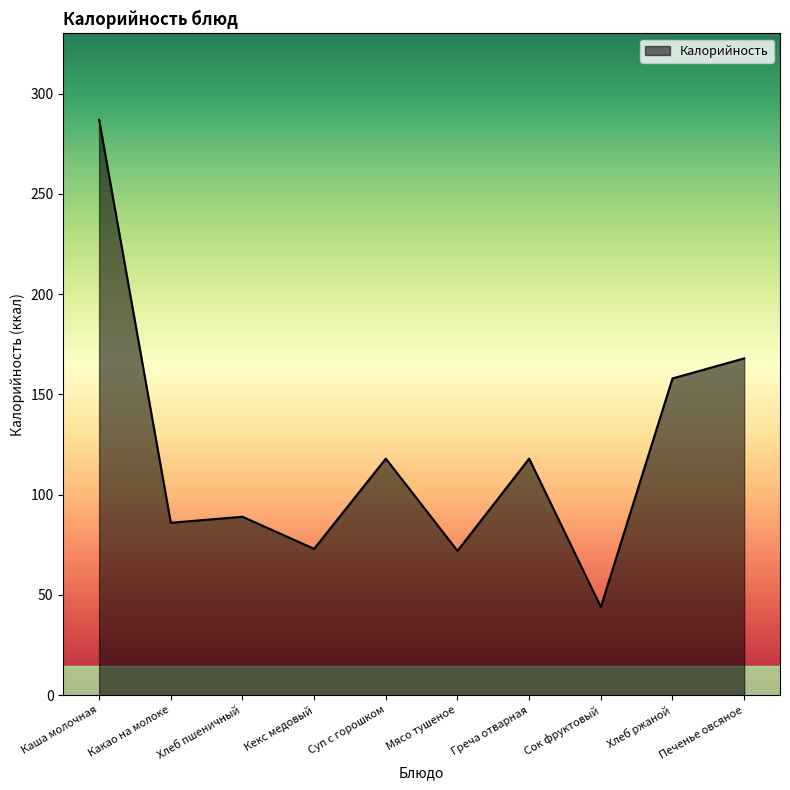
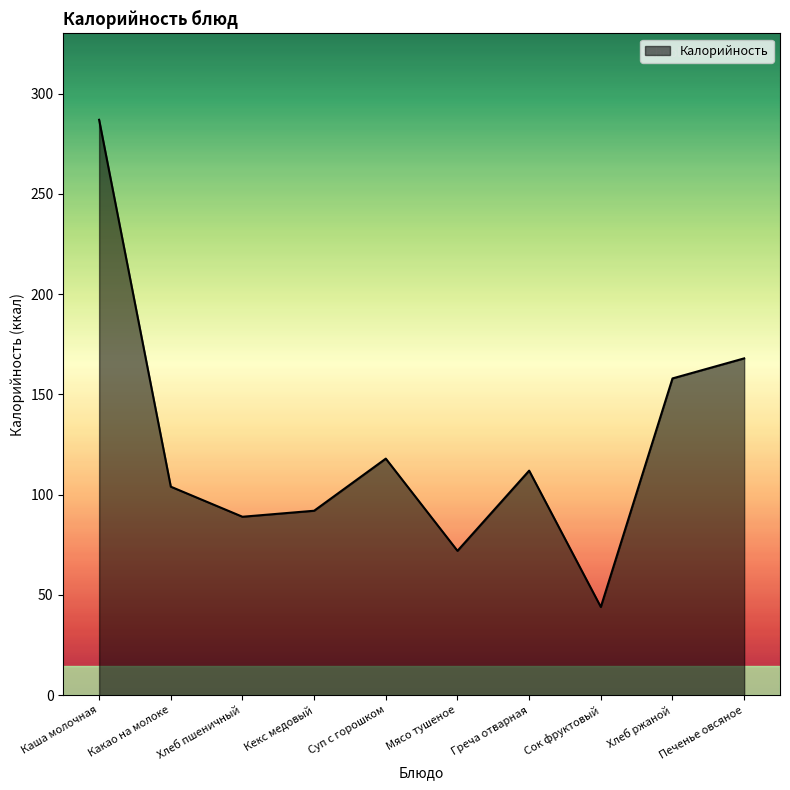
Какао на молоке: 86 -> 104
Кекс медовый: 73 -> 92
Греча отварная: 118 -> 112
